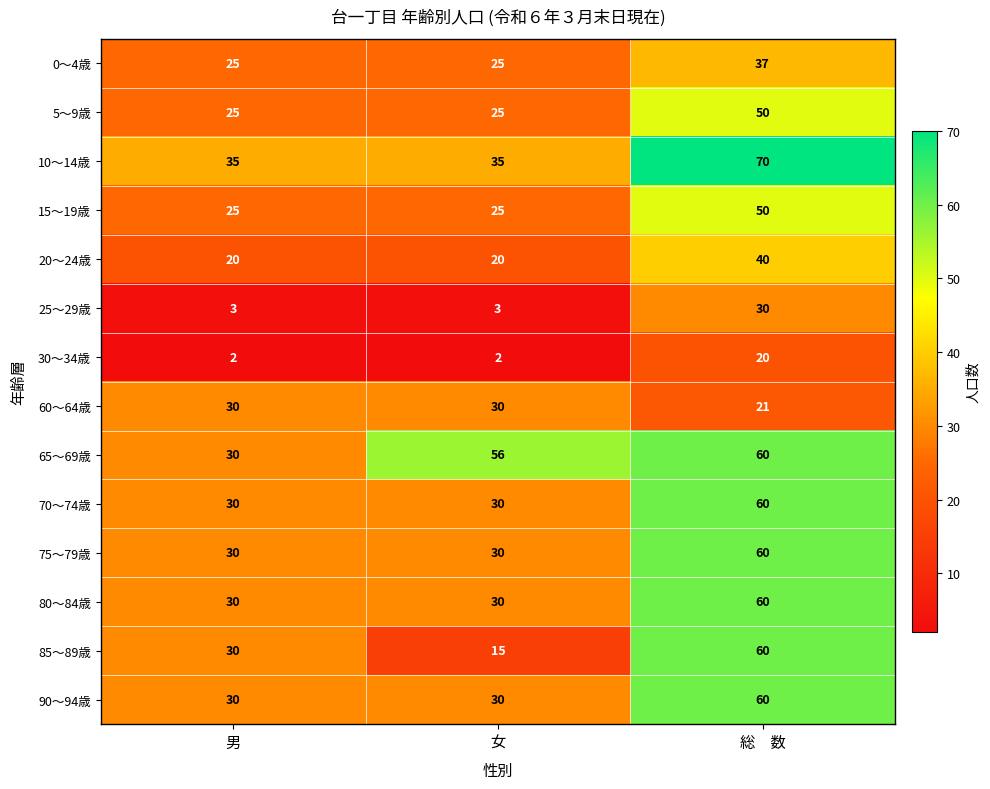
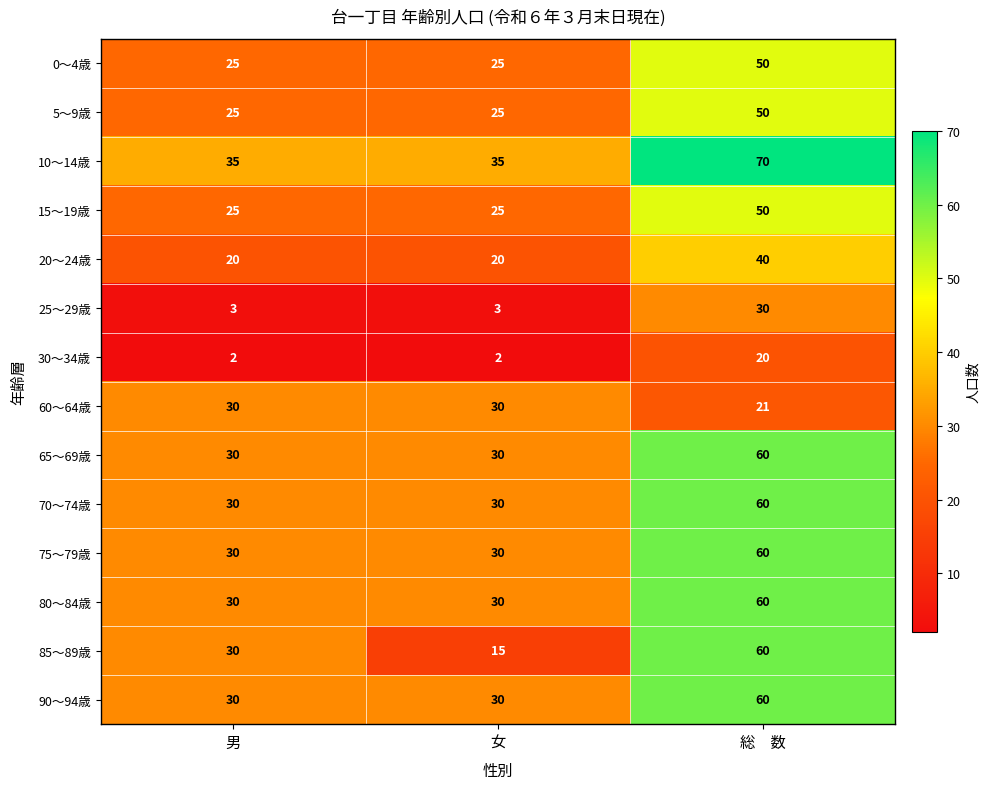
0～4歳, 総 数: 37 -> 50
65～69歳, 女: 56 -> 30
